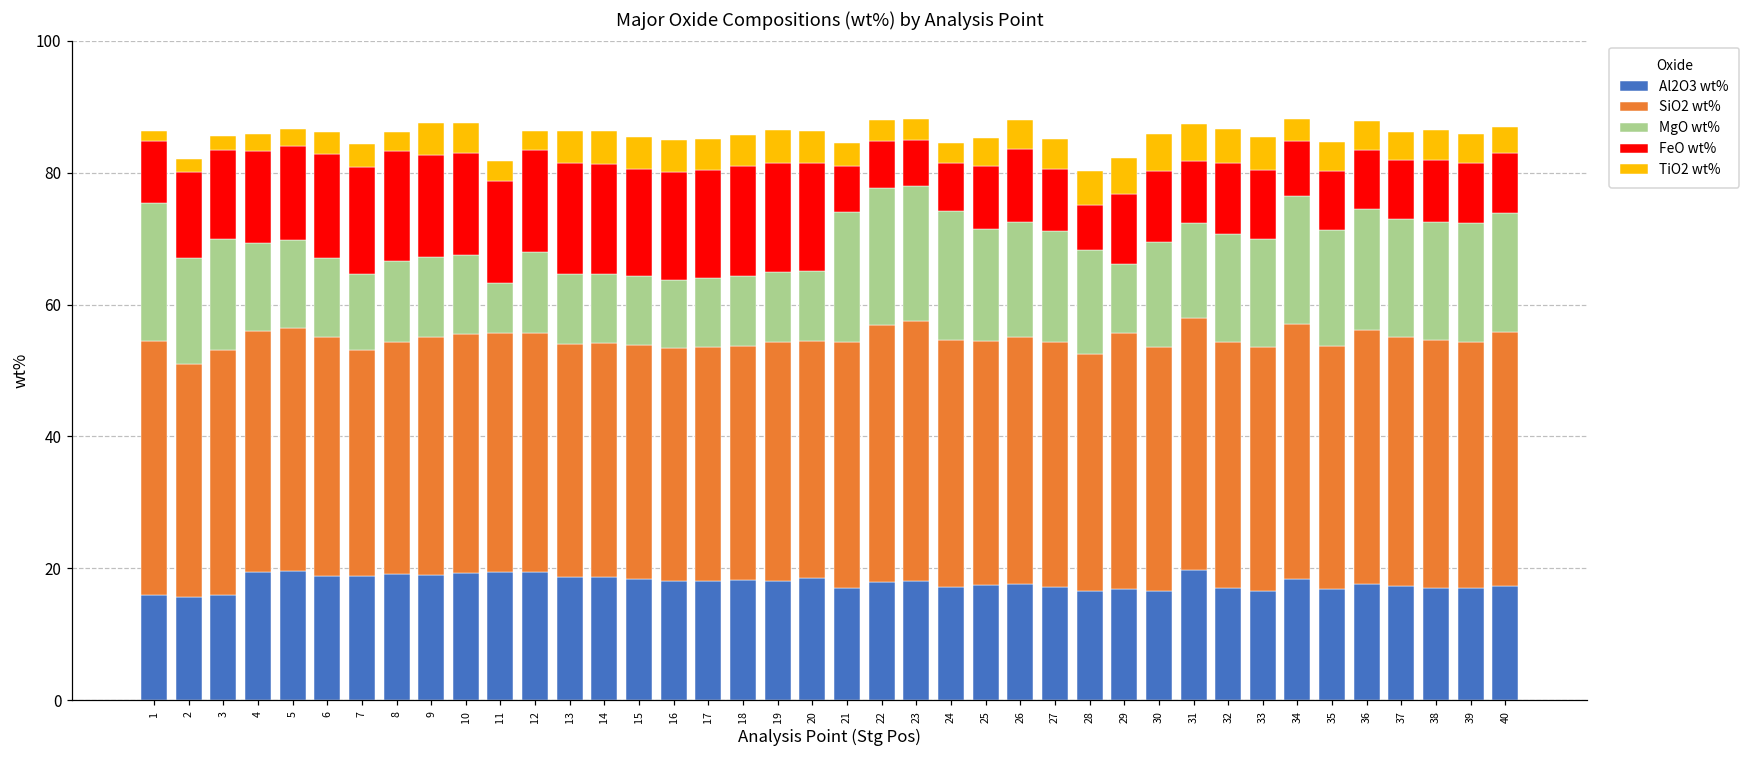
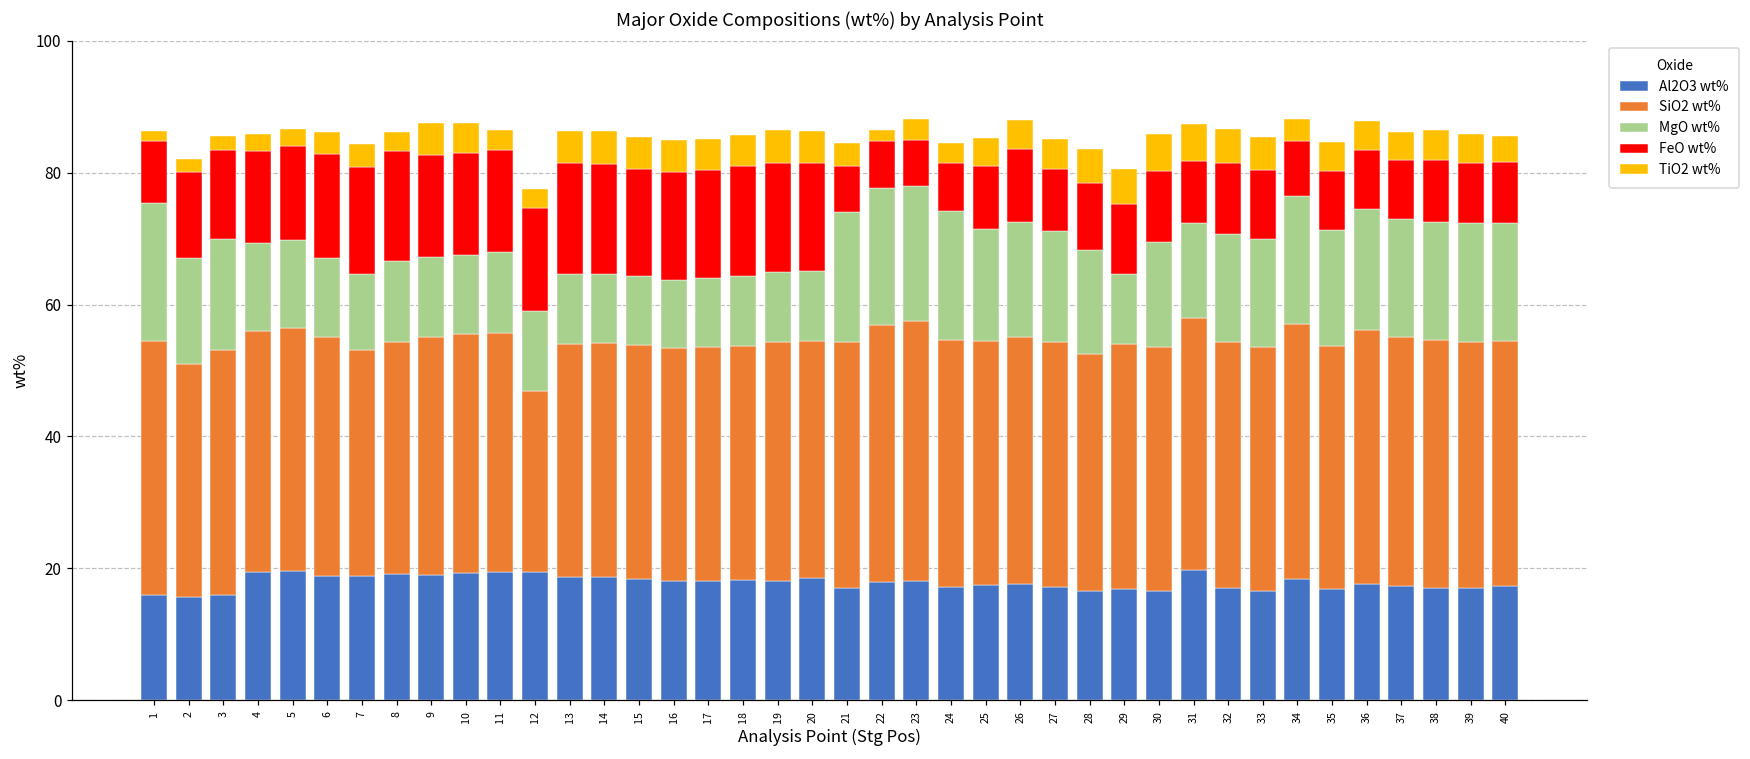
MgO wt%, 11: 8 -> 12
SiO2 wt%, 12: 36 -> 27
TiO2 wt%, 22: 3 -> 2
FeO wt%, 28: 7 -> 10
SiO2 wt%, 29: 39 -> 37
SiO2 wt%, 40: 39 -> 37
